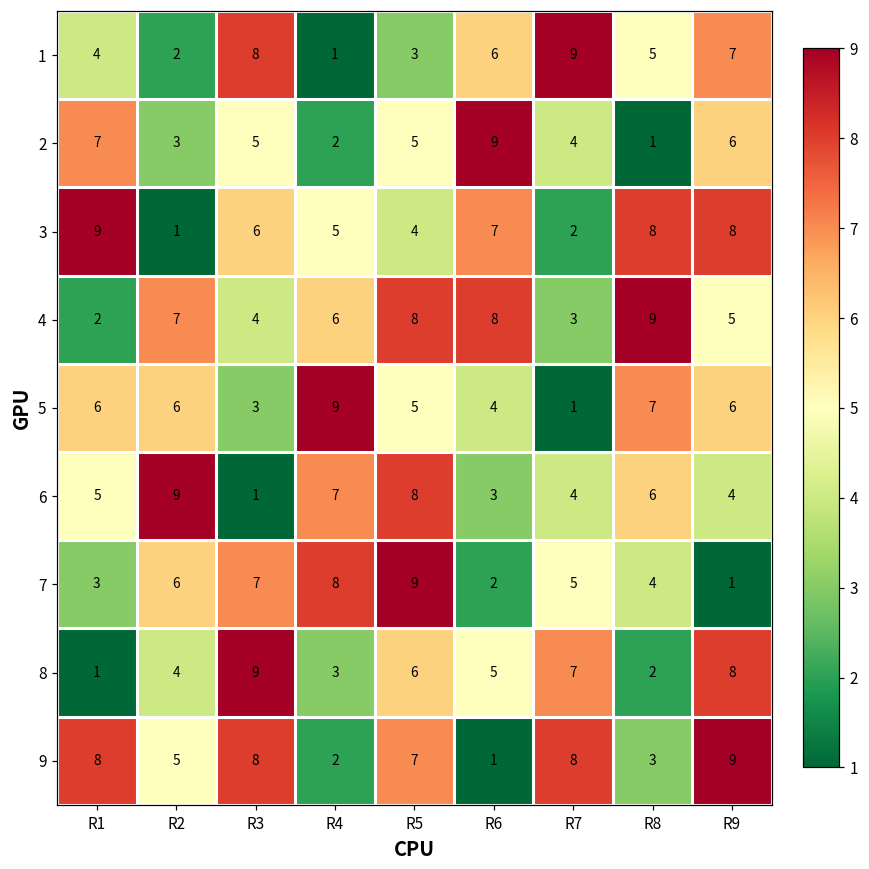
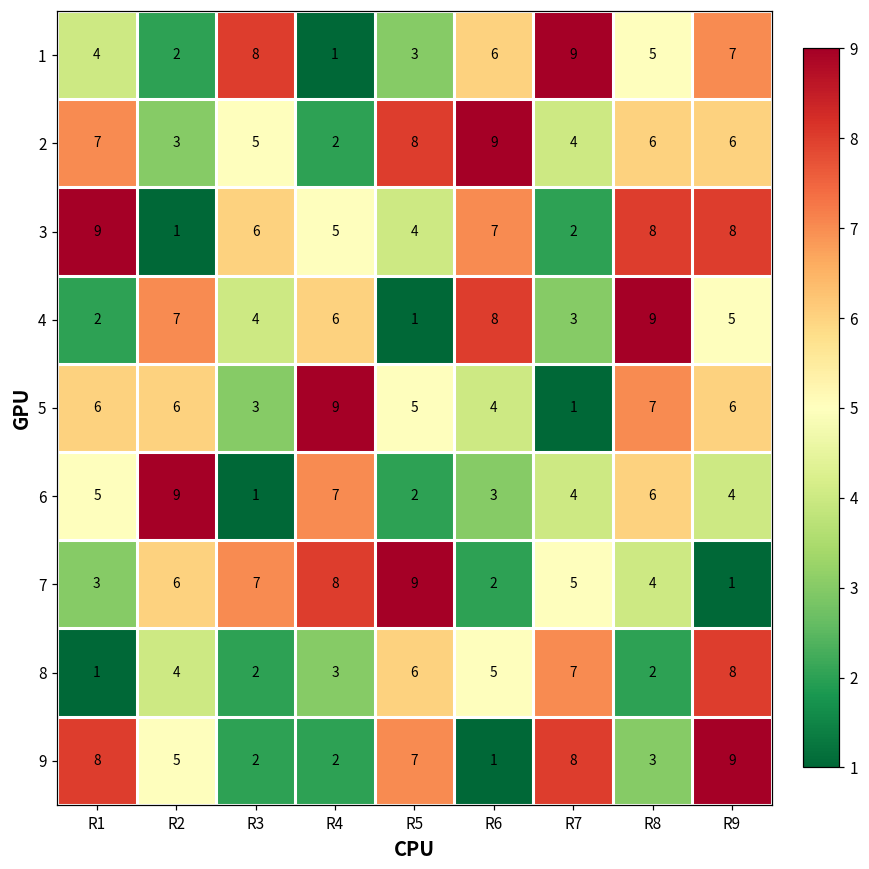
2, R5: 5 -> 8
2, R8: 1 -> 6
4, R5: 8 -> 1
6, R5: 8 -> 2
8, R3: 9 -> 2
9, R3: 8 -> 2
